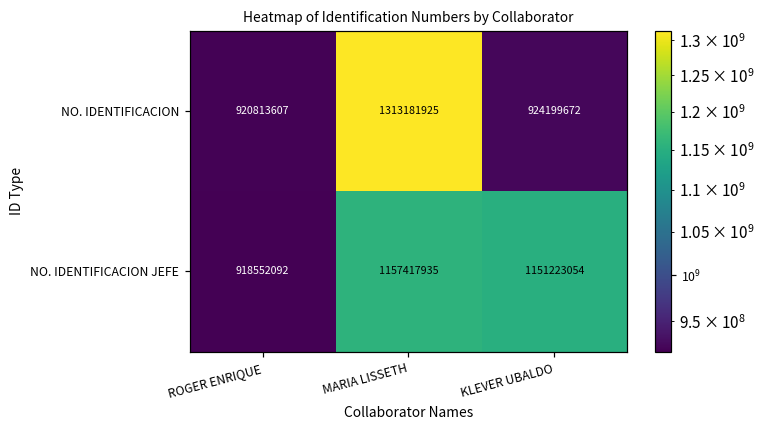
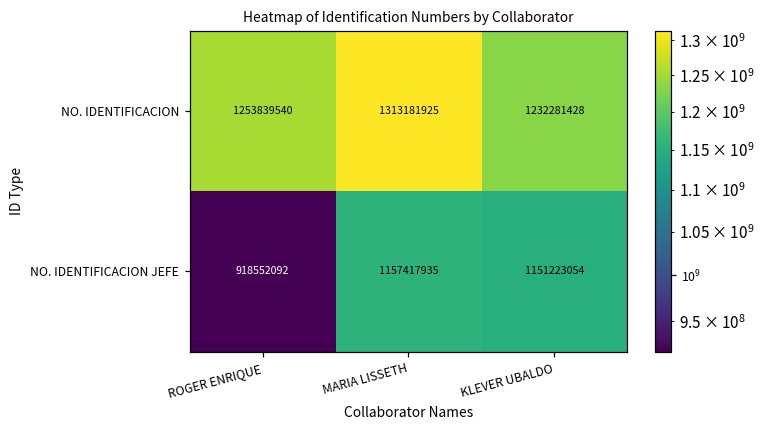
NO. IDENTIFICACION, ROGER ENRIQUE: 920813607 -> 1253839540
NO. IDENTIFICACION, KLEVER UBALDO: 924199672 -> 1232281428
